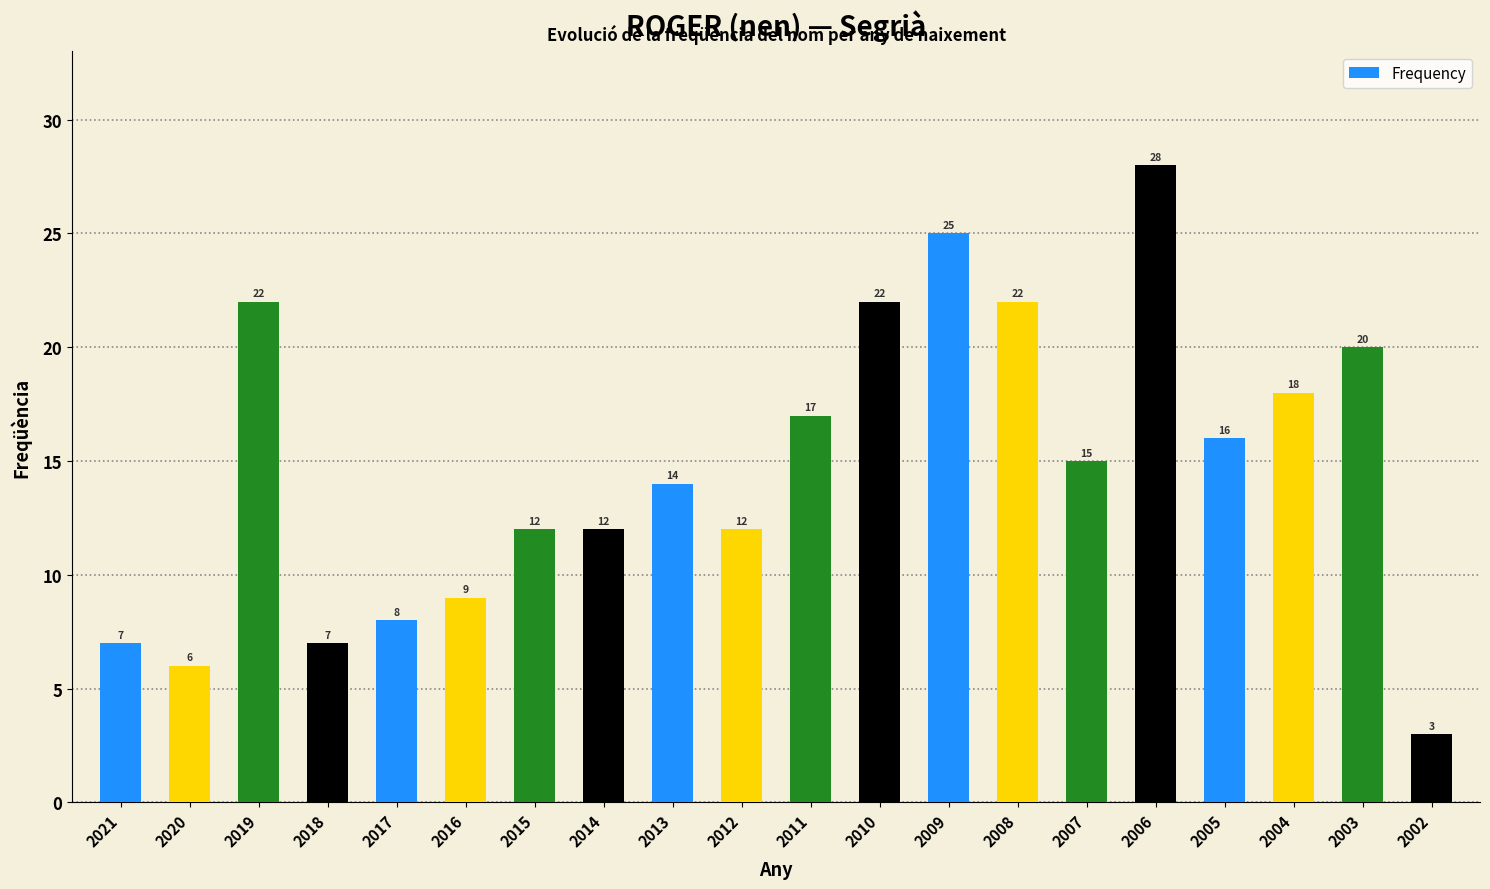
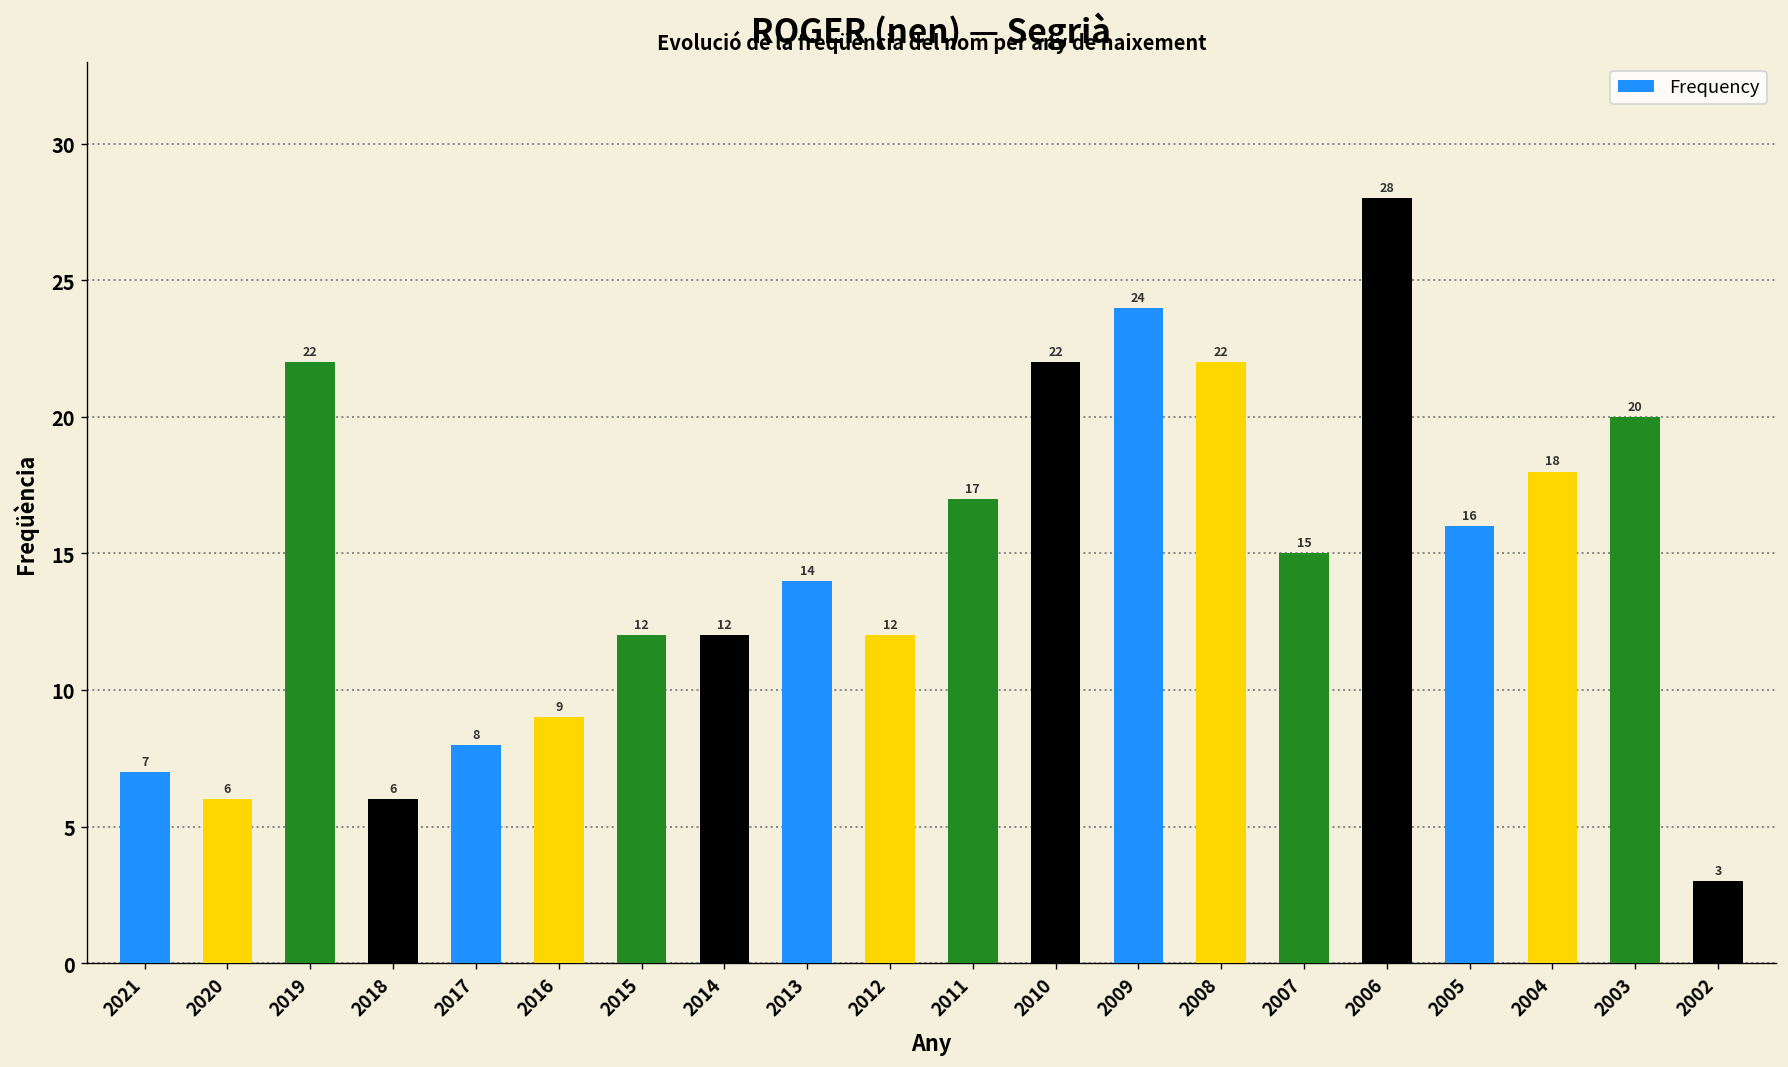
2018: 7 -> 6
2009: 25 -> 24
